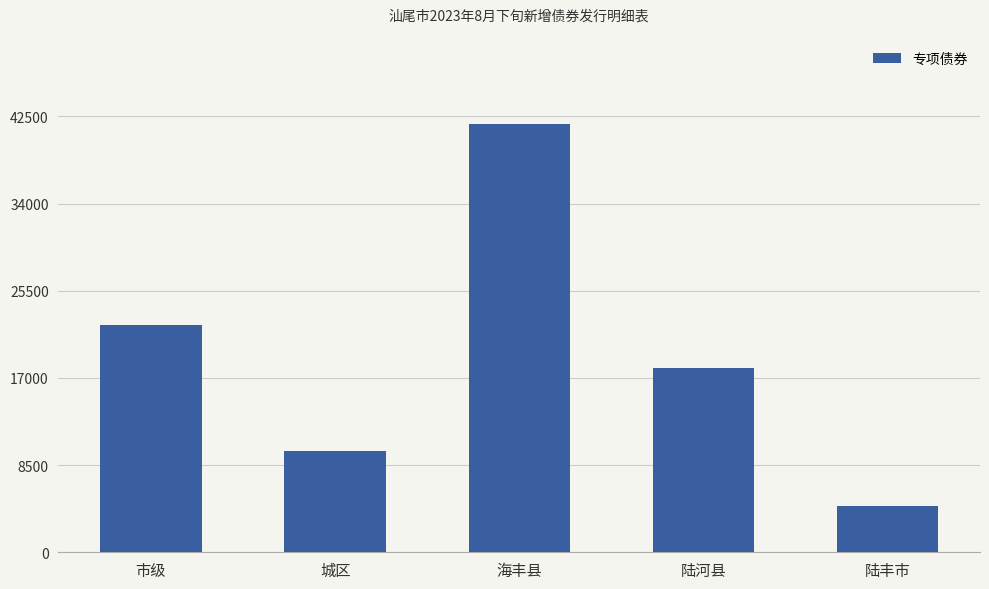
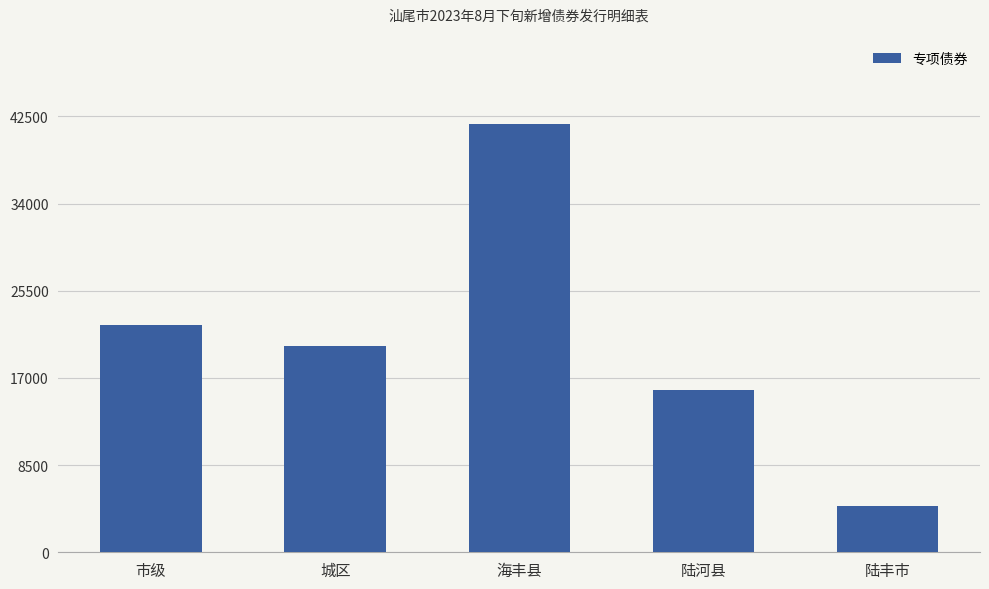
城区: 9800 -> 20100
陆河县: 17900 -> 15800
